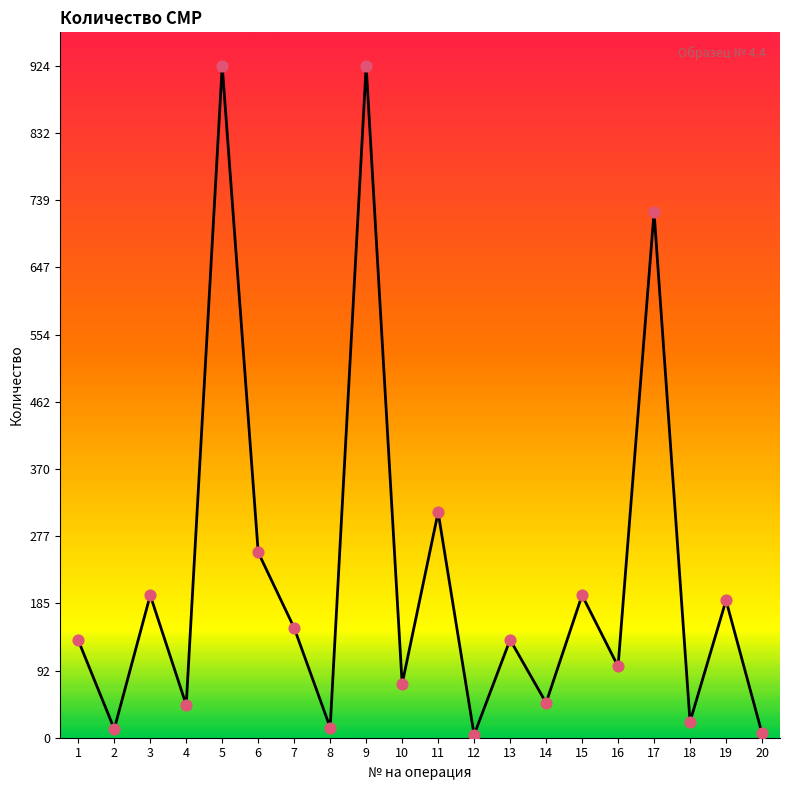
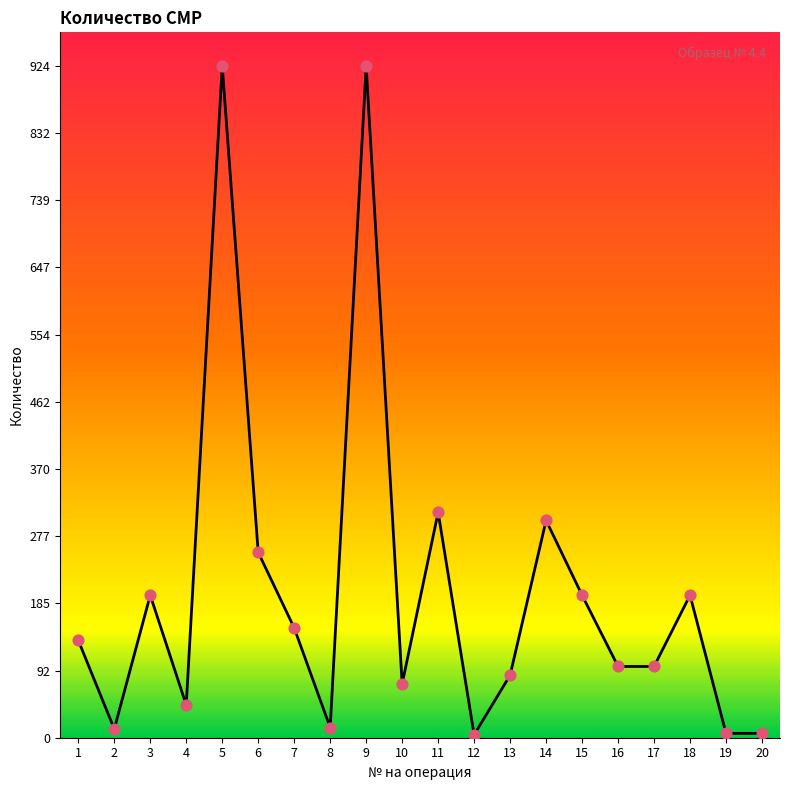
13: 130 -> 90
14: 50 -> 300
17: 720 -> 100
18: 20 -> 200
19: 190 -> 10
